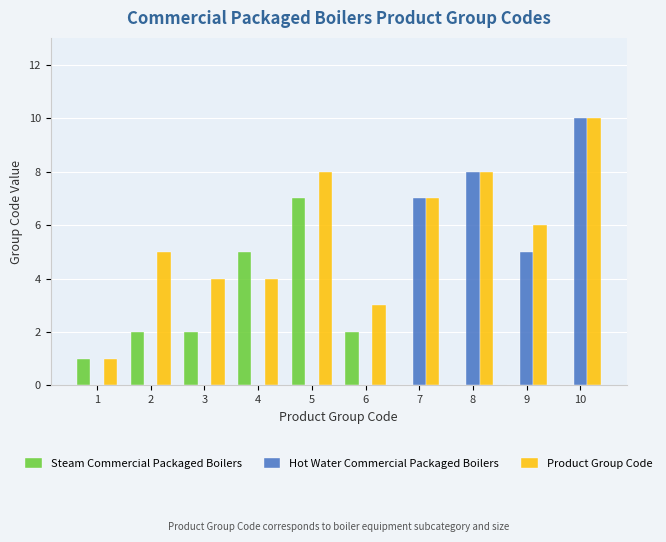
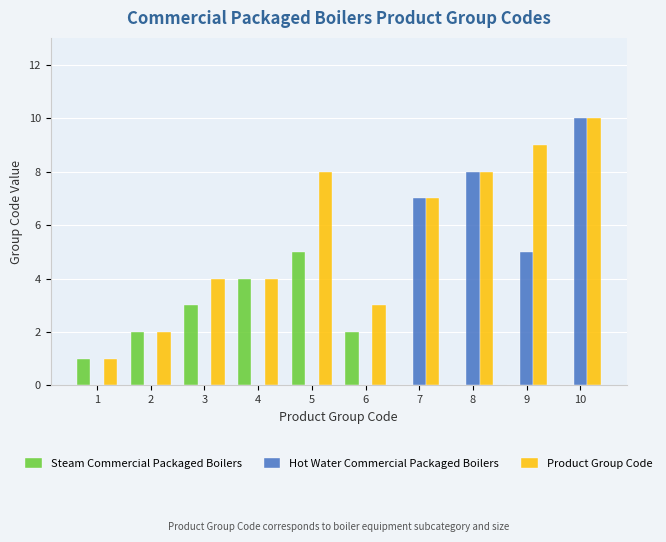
Product Group Code, 2: 5 -> 2
Steam Commercial Packaged Boilers, 3: 2 -> 3
Steam Commercial Packaged Boilers, 4: 5 -> 4
Steam Commercial Packaged Boilers, 5: 7 -> 5
Product Group Code, 9: 6 -> 9
